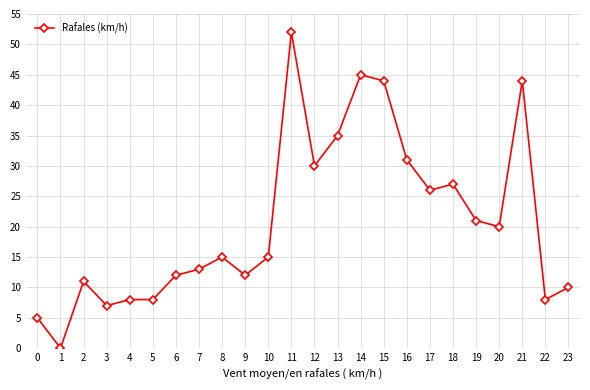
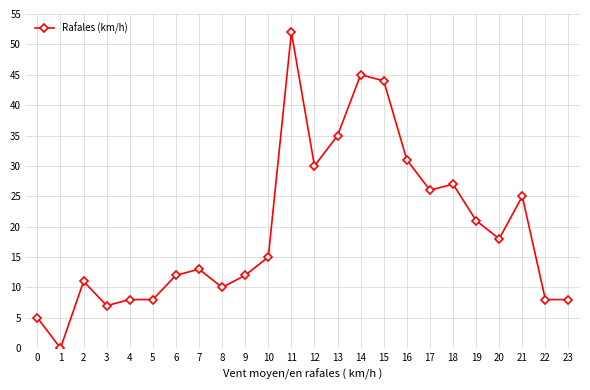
8: 15 -> 10
20: 20 -> 18
21: 44 -> 25
23: 10 -> 8
